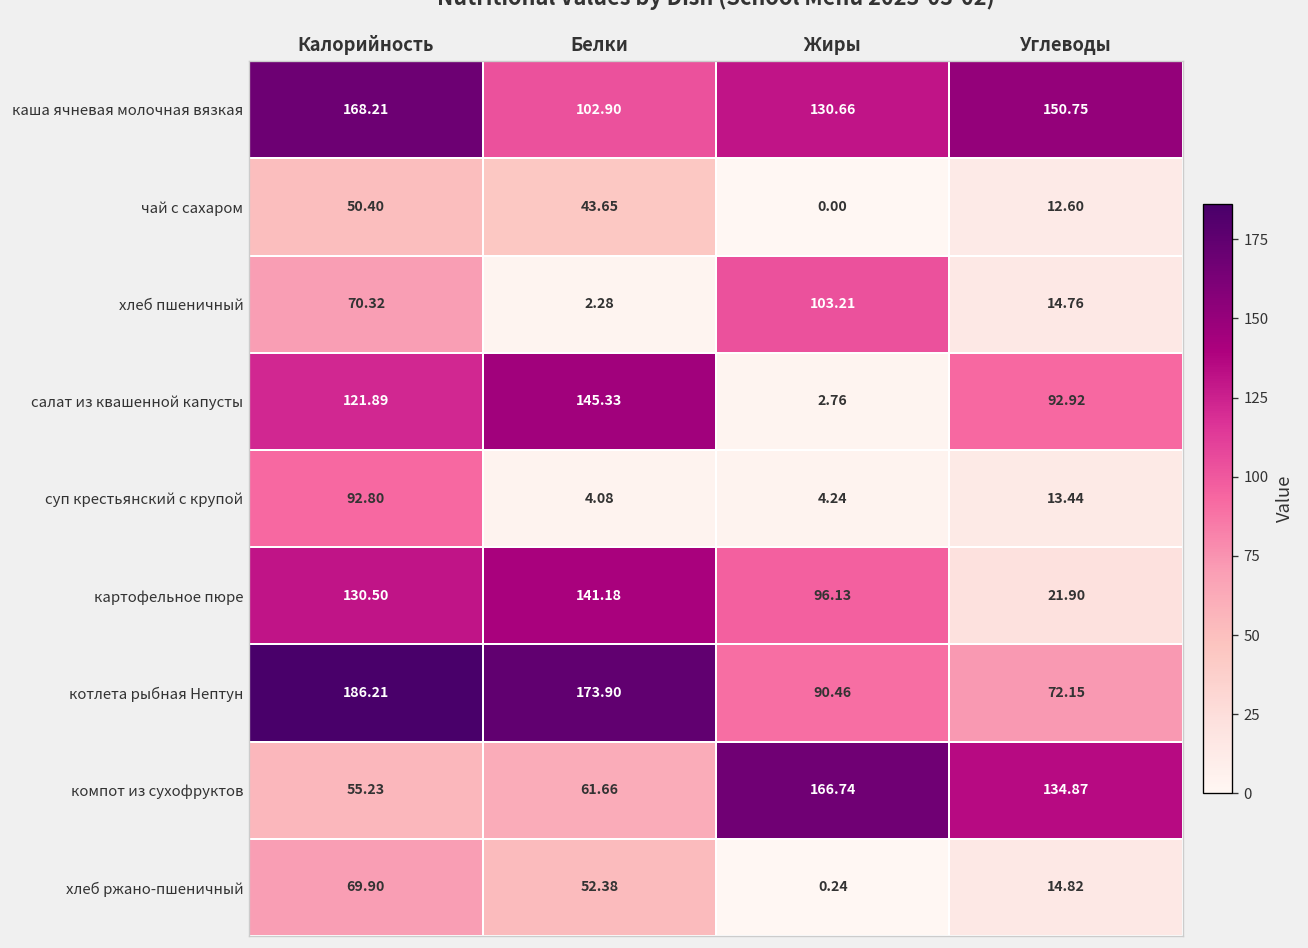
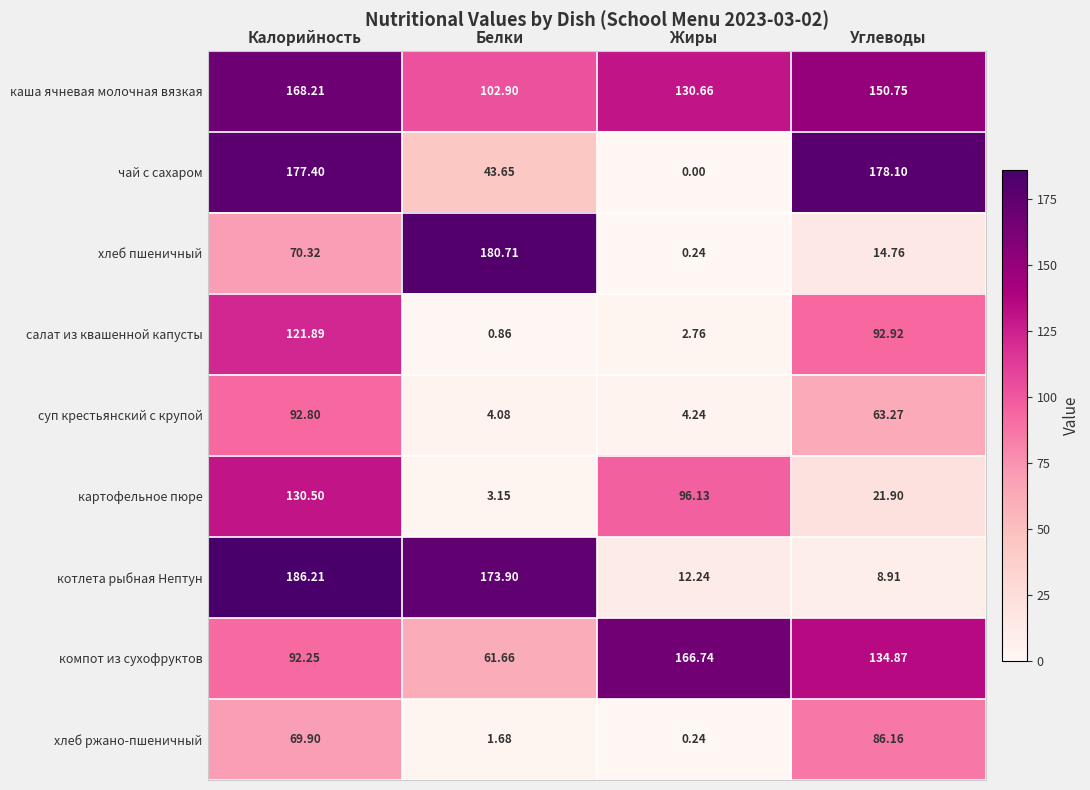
чай с сахаром, Калорийность: 50.40 -> 177.40
чай с сахаром, Углеводы: 12.60 -> 178.10
хлеб пшеничный, Белки: 2.28 -> 180.71
хлеб пшеничный, Жиры: 103.21 -> 0.24
салат из квашенной капусты, Белки: 145.33 -> 0.86
суп крестьянский с крупой, Углеводы: 13.44 -> 63.27
картофельное пюре, Белки: 141.18 -> 3.15
котлета рыбная Нептун, Жиры: 90.46 -> 12.24
котлета рыбная Нептун, Углеводы: 72.15 -> 8.91
компот из сухофруктов, Калорийность: 55.23 -> 92.25
хлеб ржано-пшеничный, Белки: 52.38 -> 1.68
хлеб ржано-пшеничный, Углеводы: 14.82 -> 86.16
